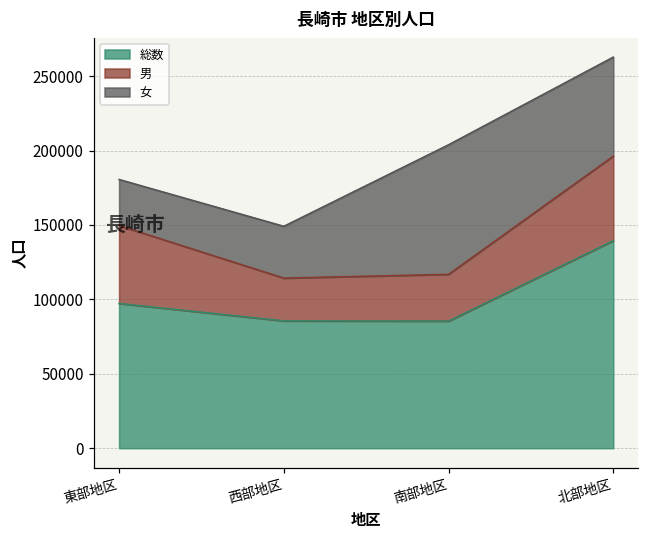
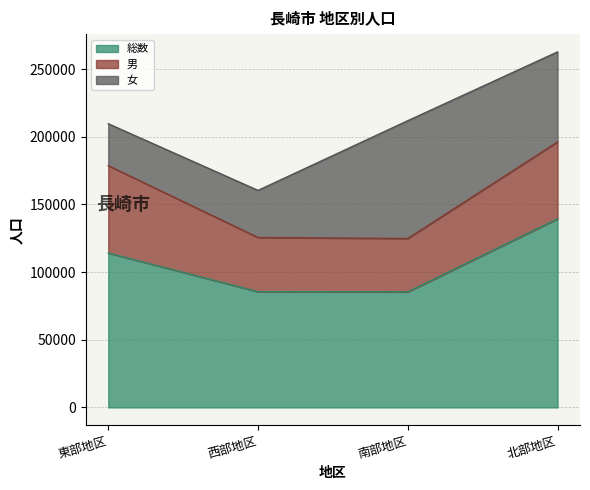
総数, 東部地区: 97000 -> 114000
男, 東部地区: 52000 -> 65000
男, 西部地区: 29000 -> 40000
男, 南部地区: 31000 -> 39000
